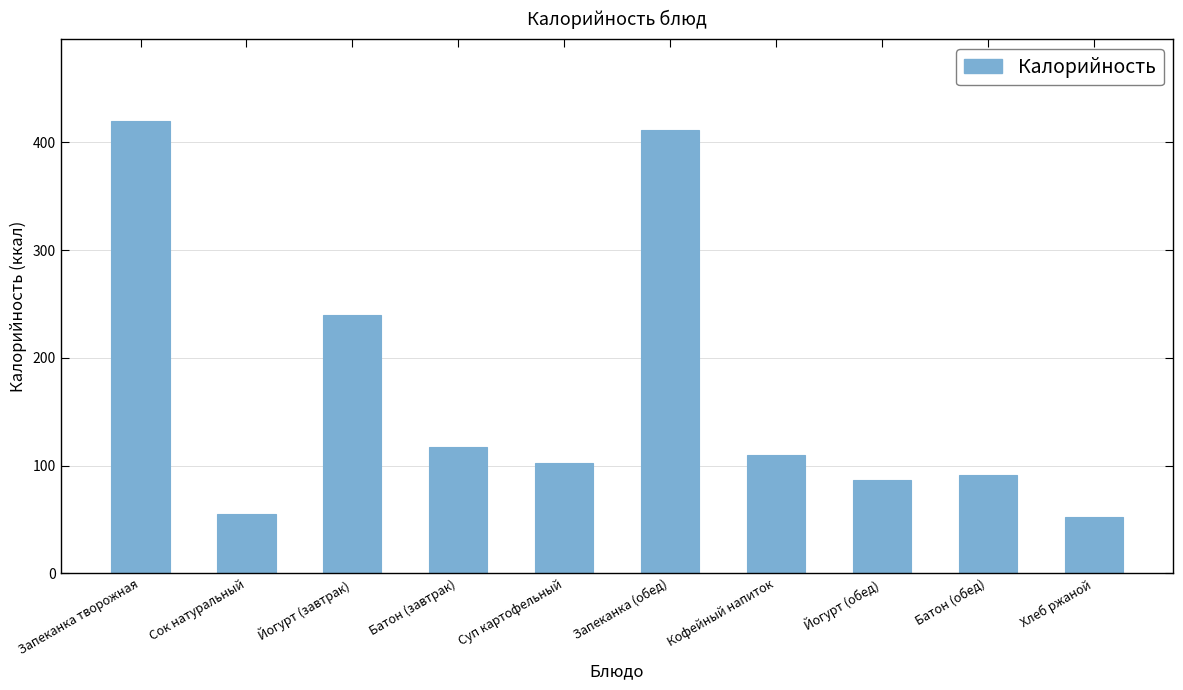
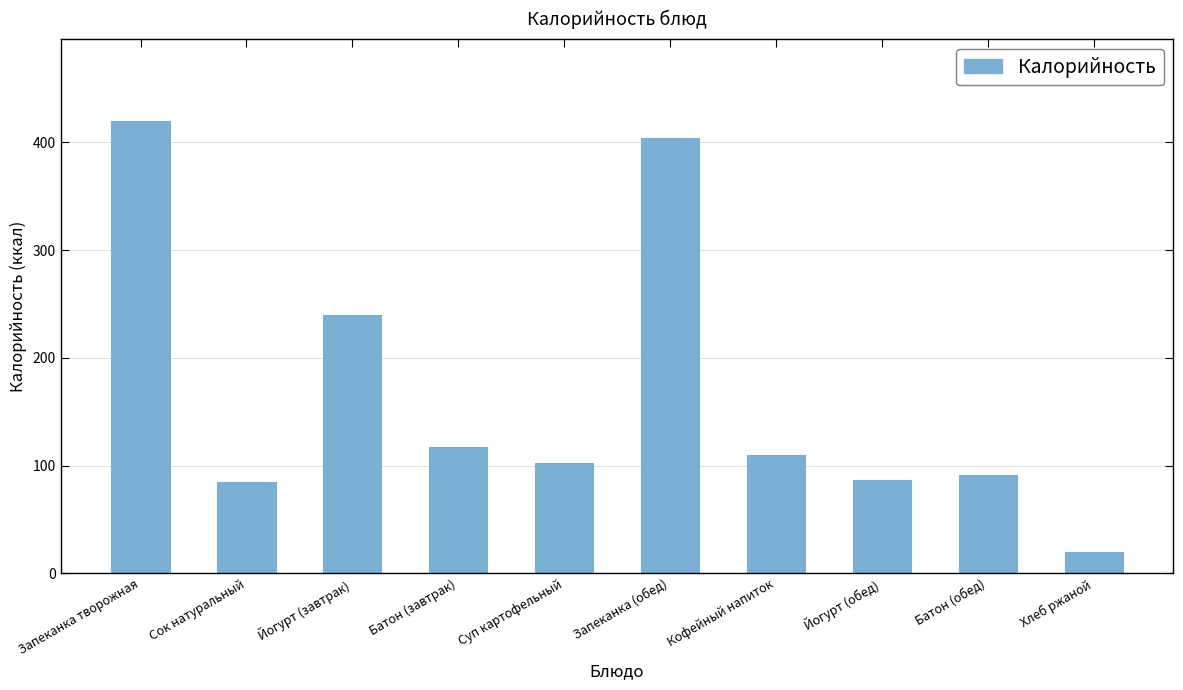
Сок натуральный: 55 -> 84
Запеканка (обед): 412 -> 404
Хлеб ржаной: 52 -> 20
